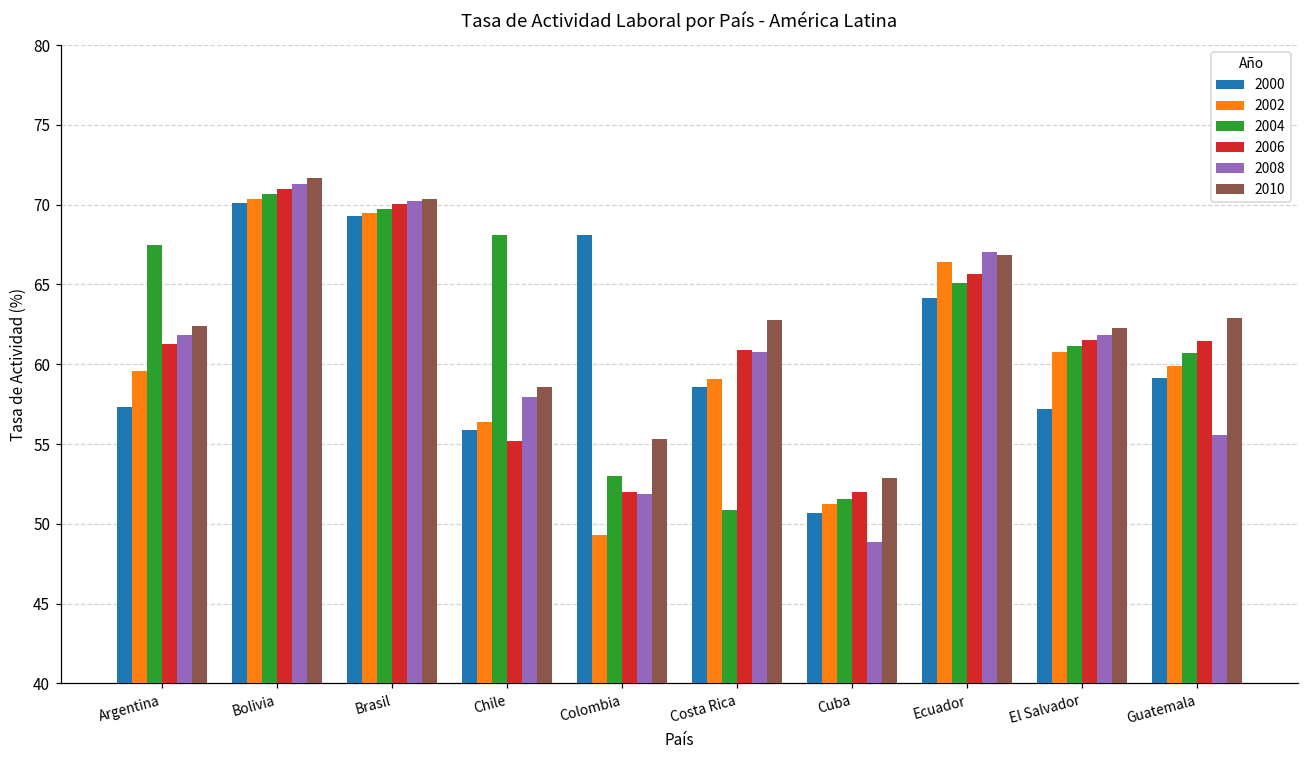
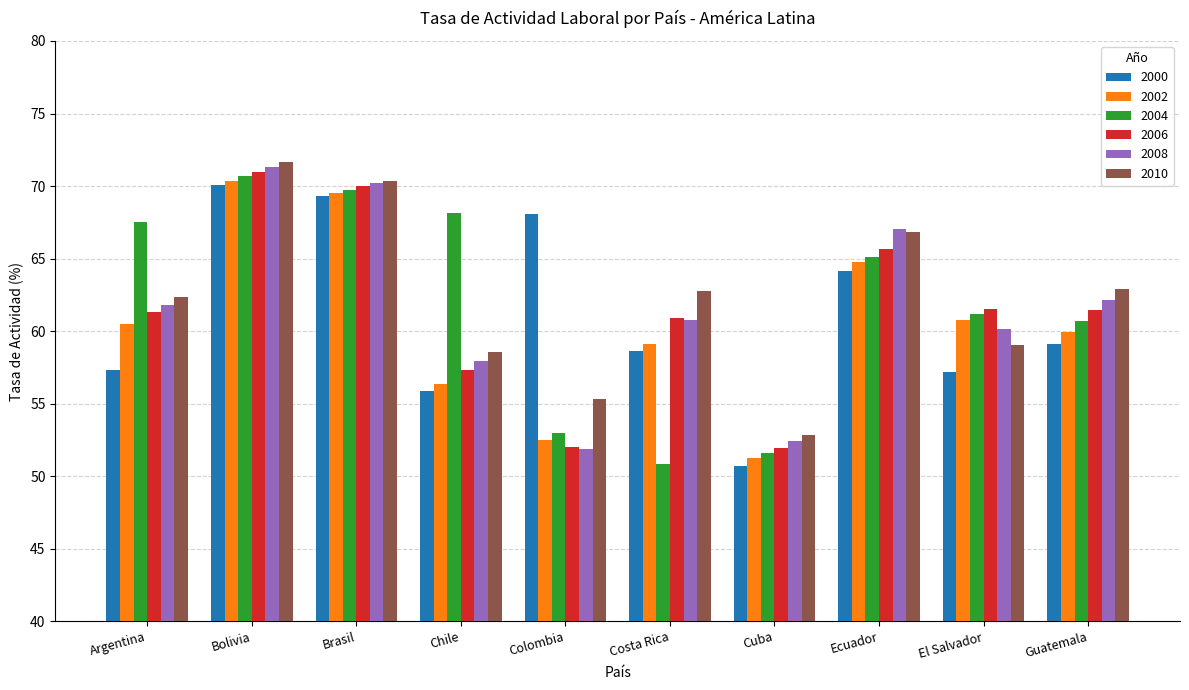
2002, Argentina: 59.6 -> 60.5
2006, Chile: 55.2 -> 57.4
2002, Colombia: 49.3 -> 52.5
2008, Cuba: 48.9 -> 52.5
2002, Ecuador: 66.4 -> 64.8
2008, El Salvador: 61.9 -> 60.2
2010, El Salvador: 62.3 -> 59.0
2008, Guatemala: 55.6 -> 62.2
